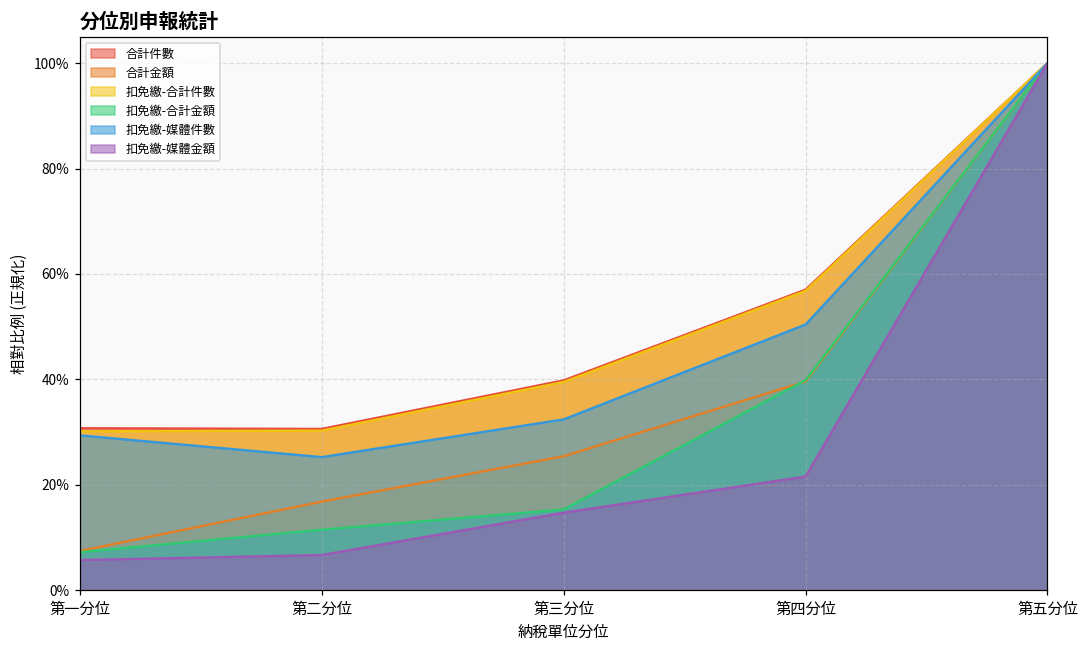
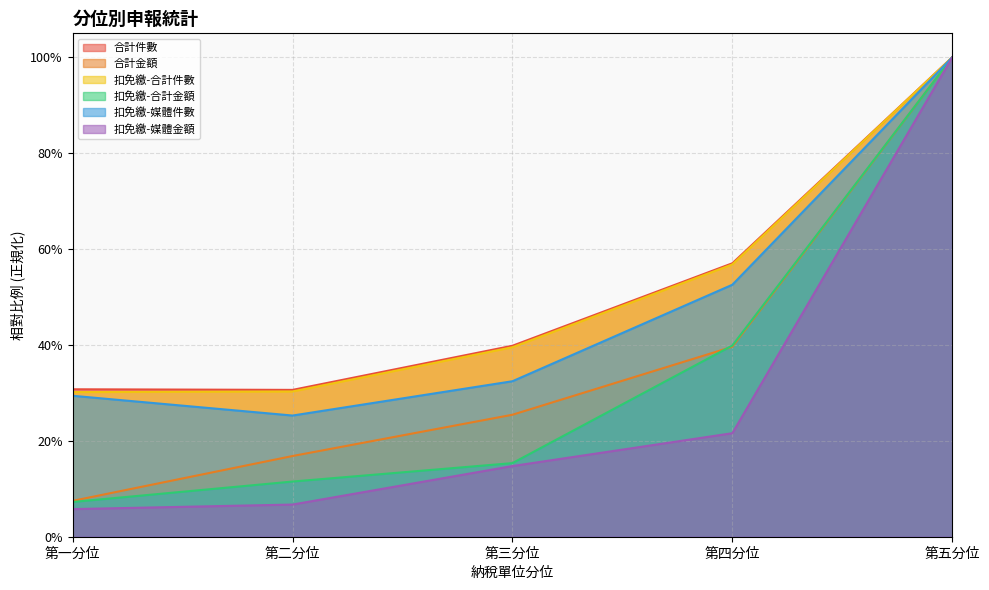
扣免繳-媒體件數, 第四分位: 50% -> 53%
